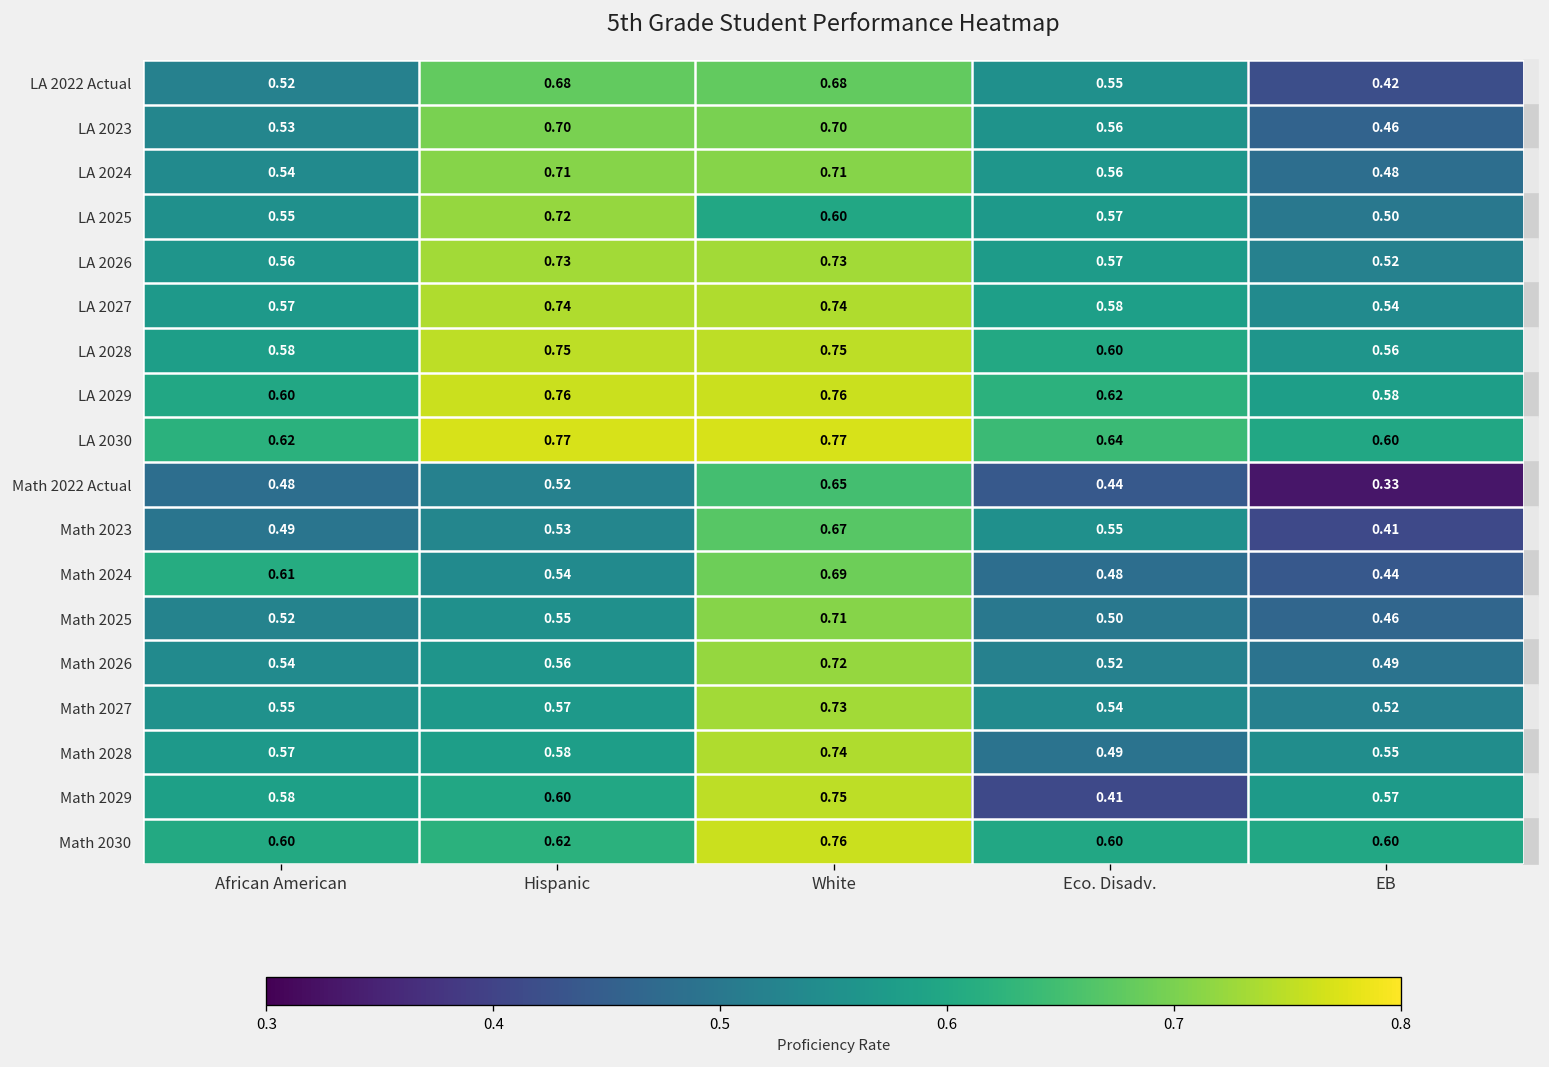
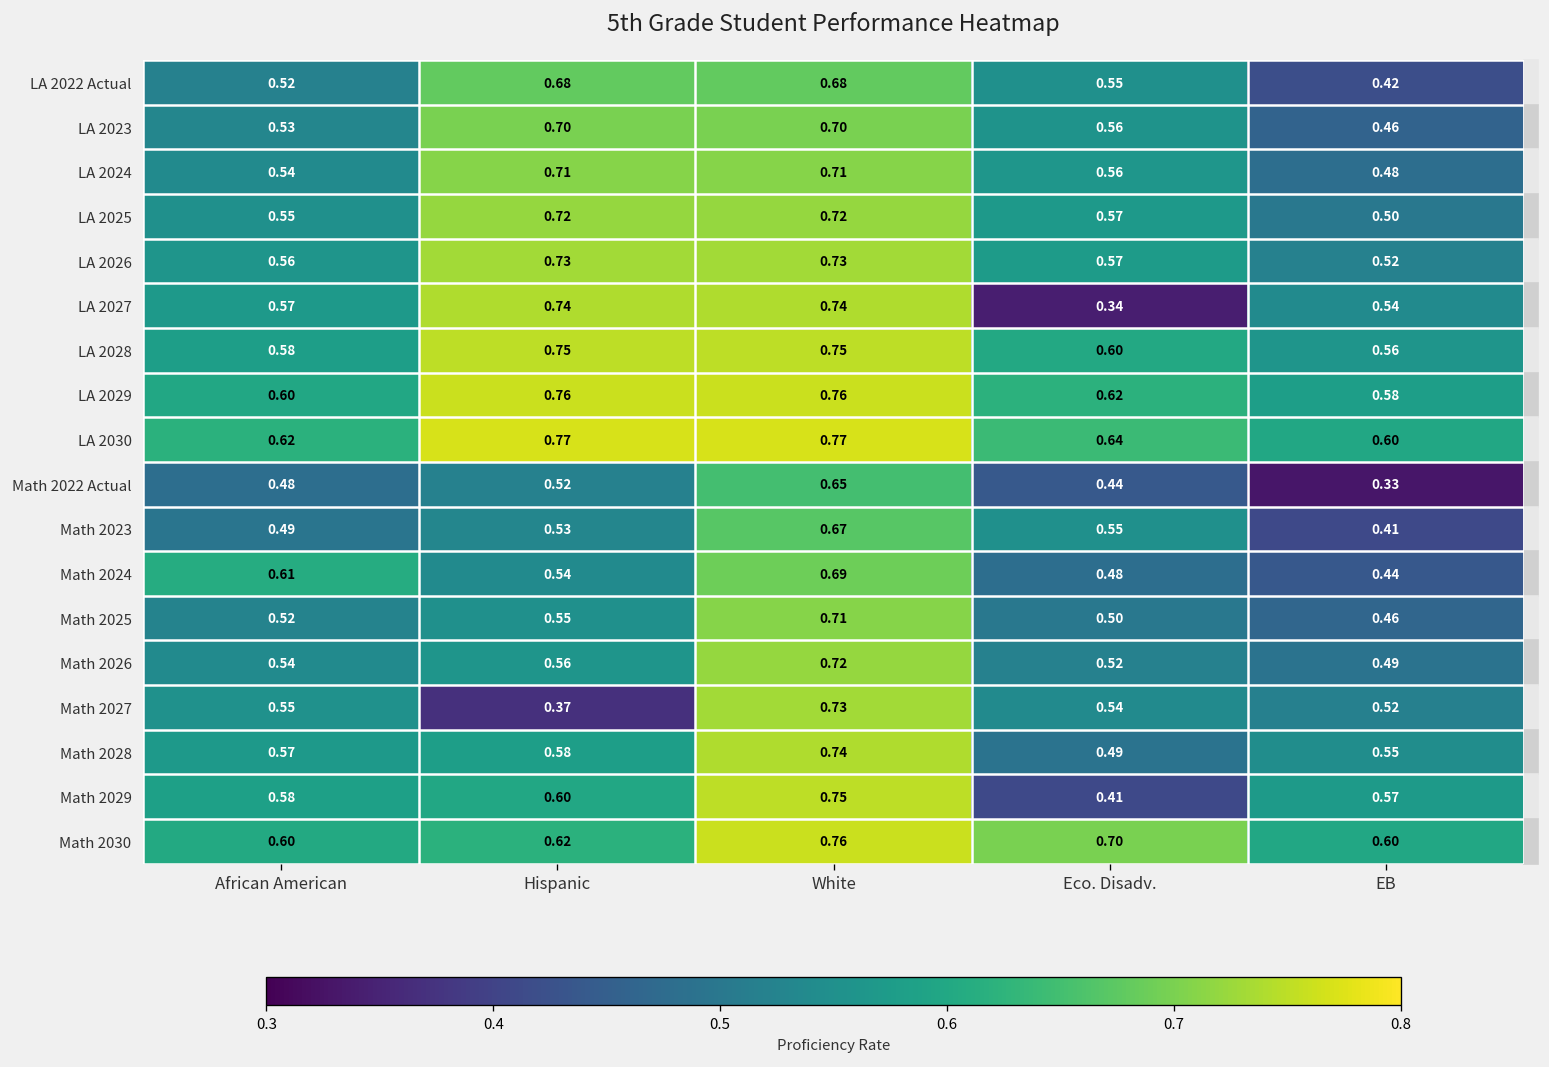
LA 2025, White: 0.60 -> 0.72
LA 2027, Eco. Disadv.: 0.58 -> 0.34
Math 2027, Hispanic: 0.57 -> 0.37
Math 2030, Eco. Disadv.: 0.60 -> 0.70
